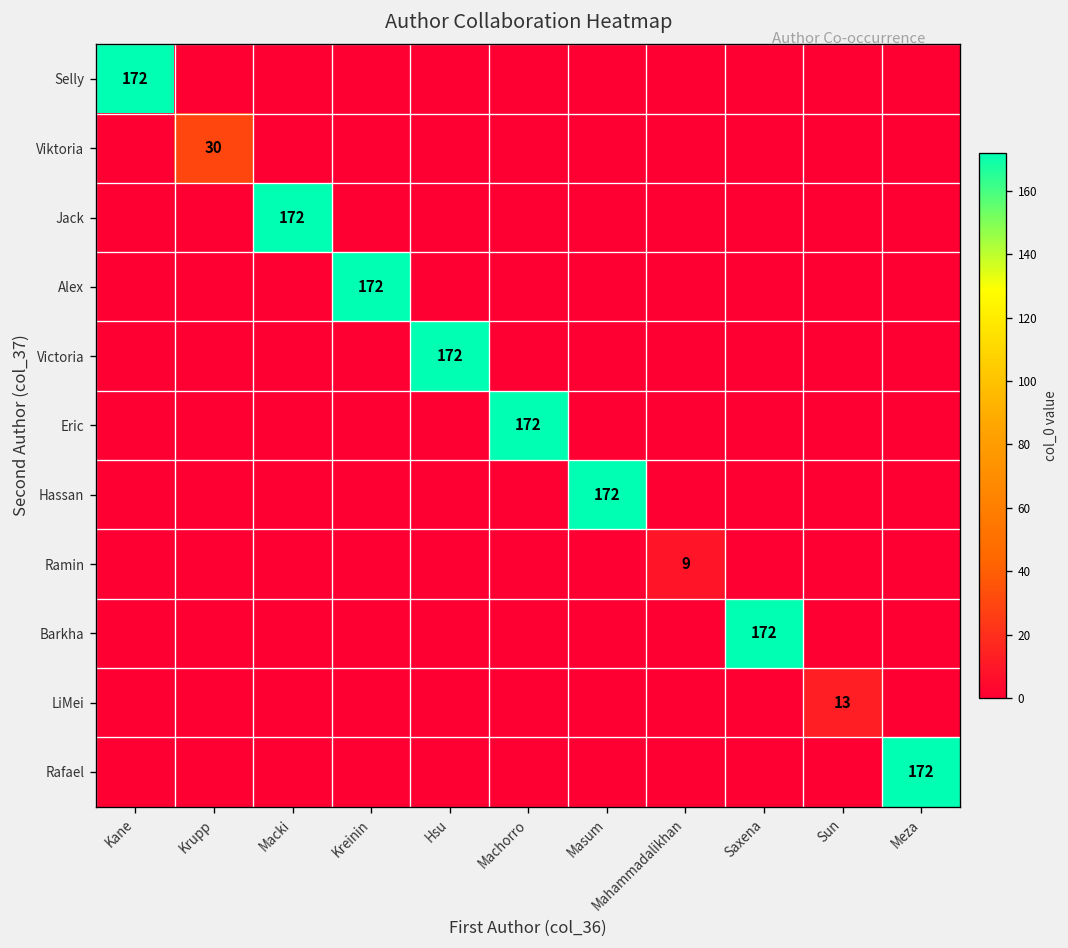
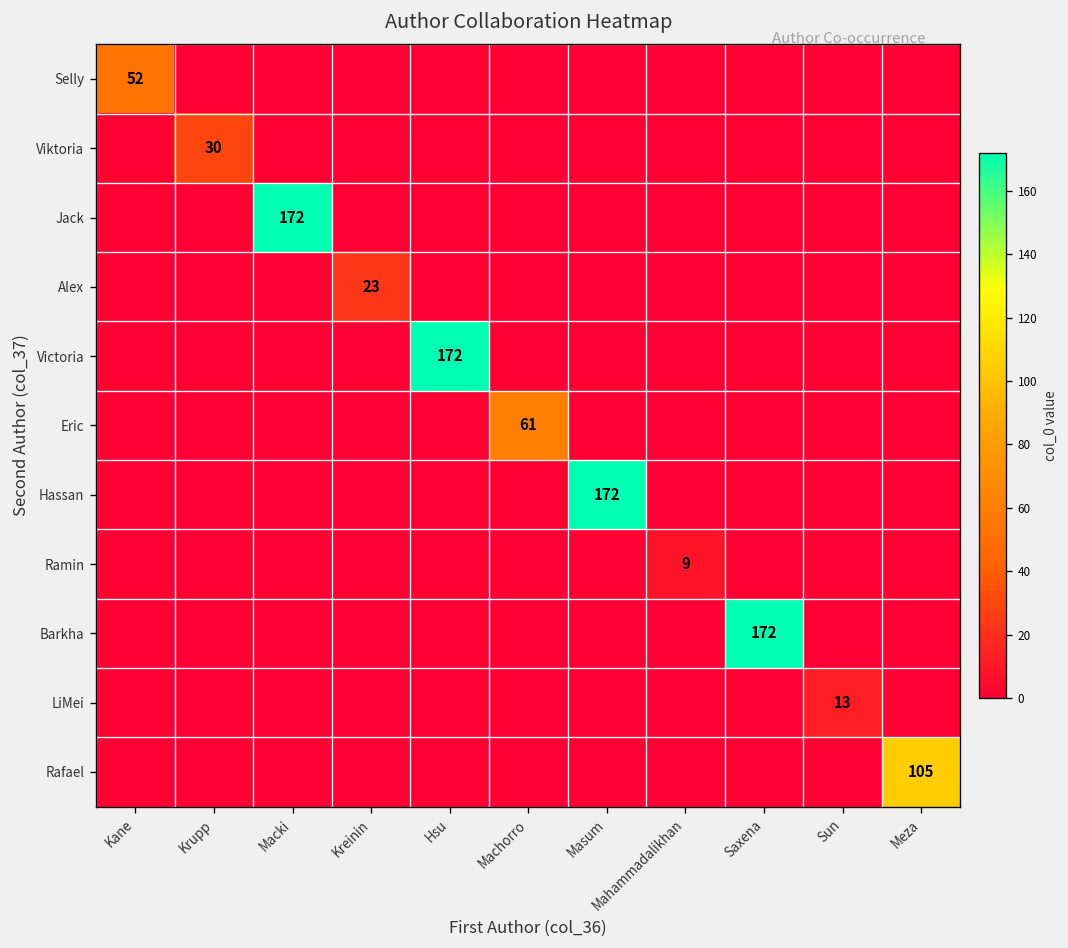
Selly, Kane: 172 -> 52
Alex, Kreinin: 172 -> 23
Eric, Machorro: 172 -> 61
Rafael, Meza: 172 -> 105
